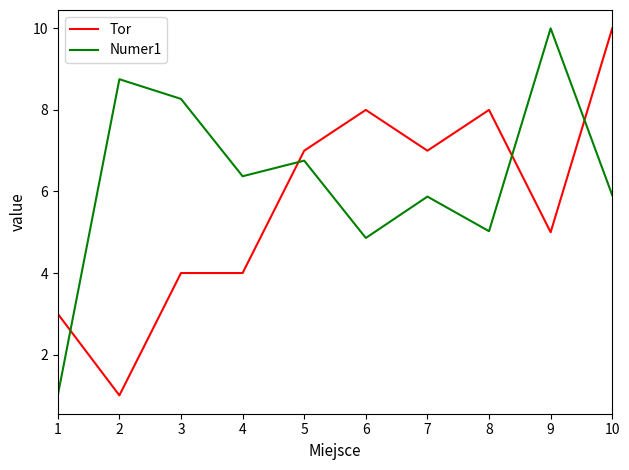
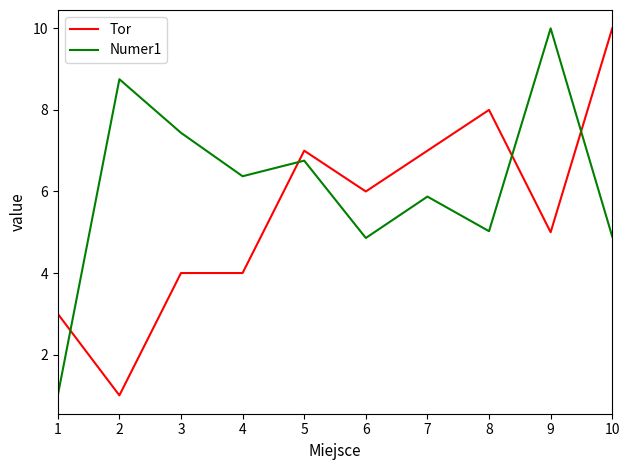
Numer1, 3: 8.3 -> 7.4
Tor, 6: 8 -> 6
Numer1, 10: 5.9 -> 4.9
